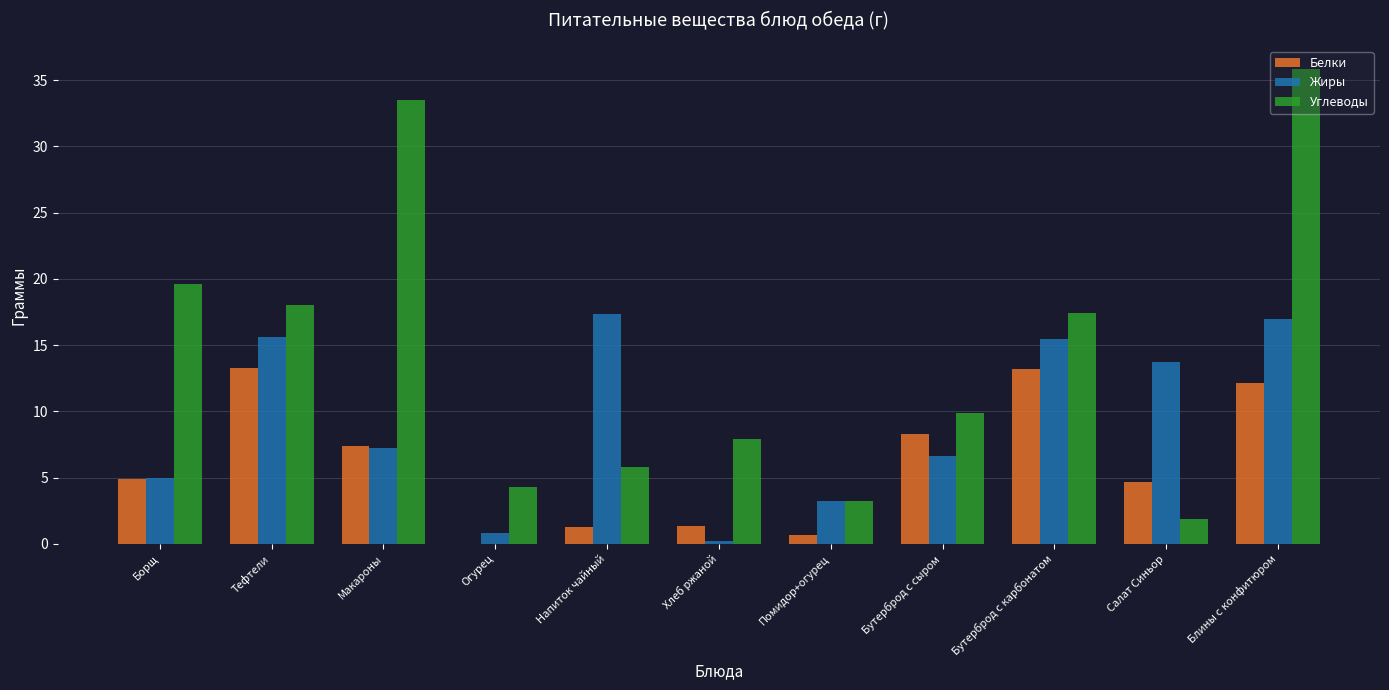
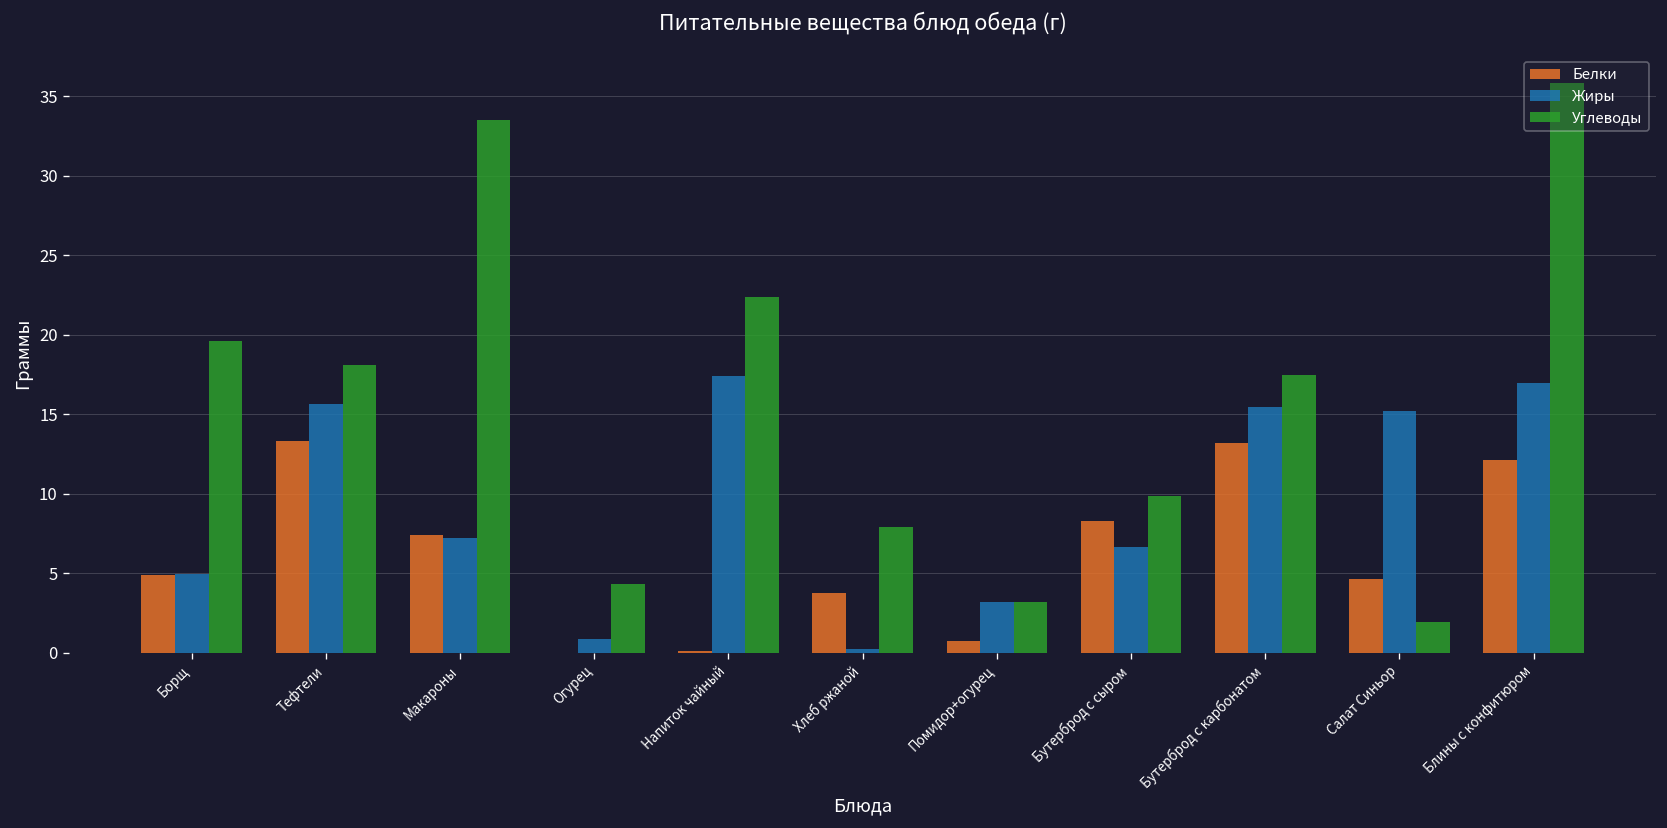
Белки, Напиток чайный: 1.3 -> 0.1
Углеводы, Напиток чайный: 5.8 -> 22.4
Белки, Хлеб ржаной: 1.3 -> 3.7
Жиры, Салат Синьор: 13.7 -> 15.2
